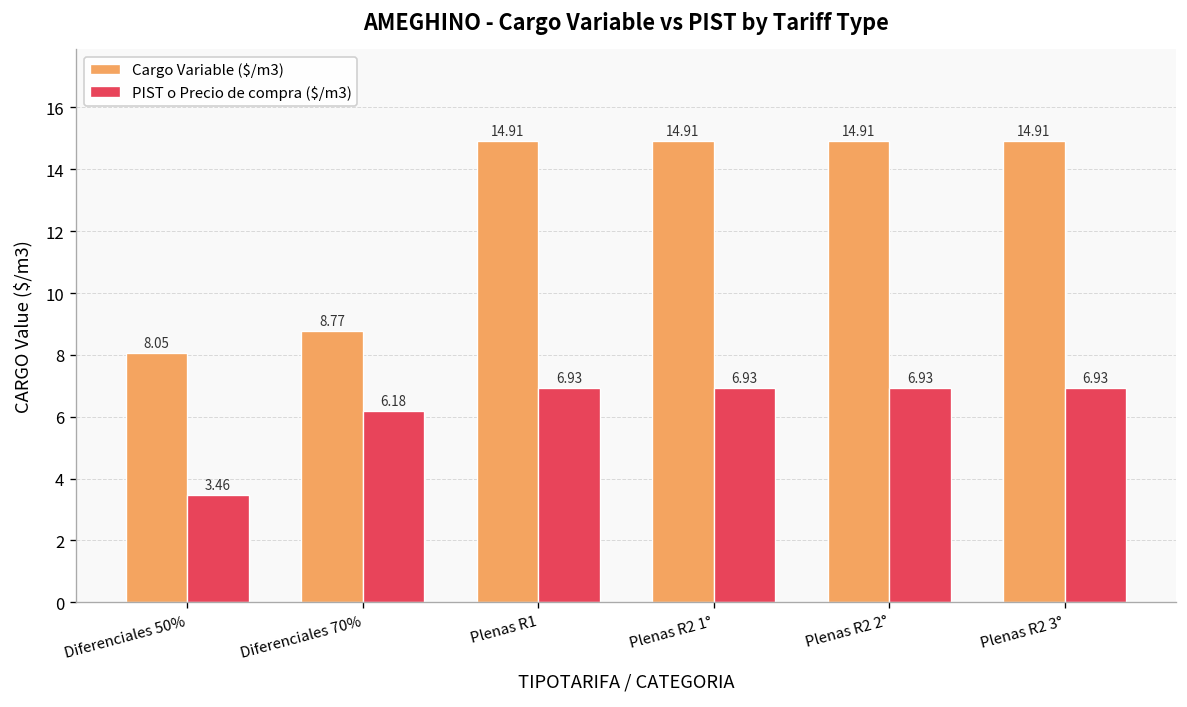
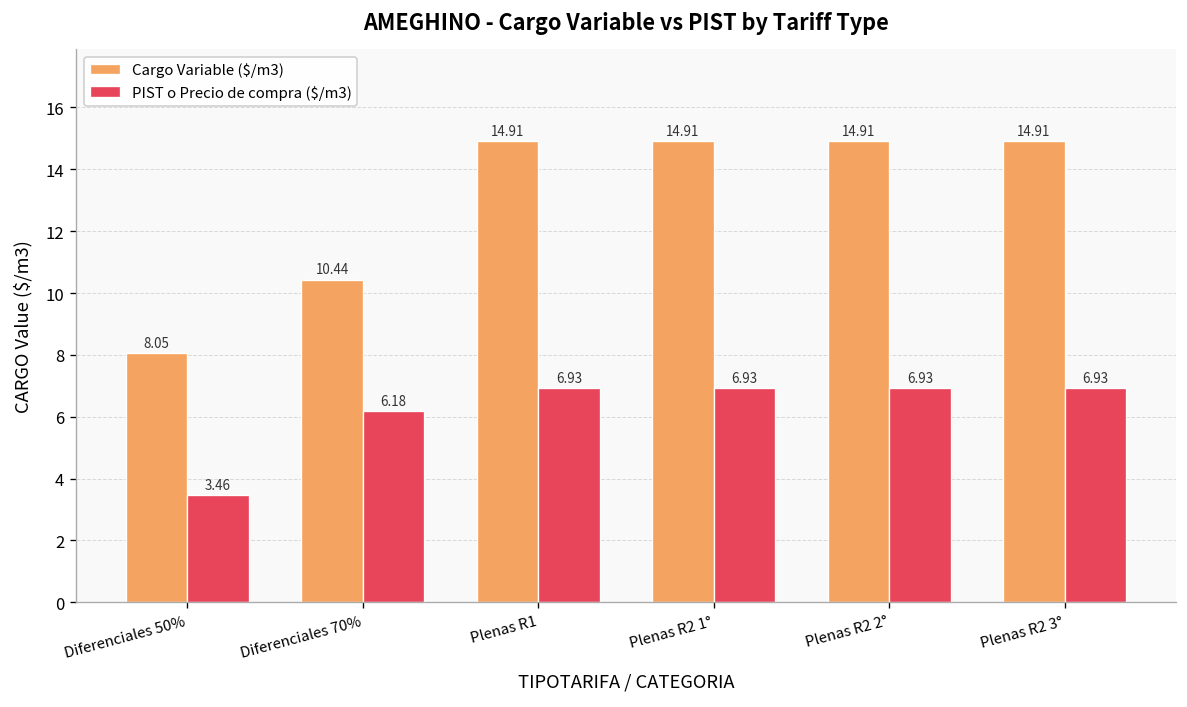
Cargo Variable ($/m3), Diferenciales 70%: 8.77 -> 10.44
